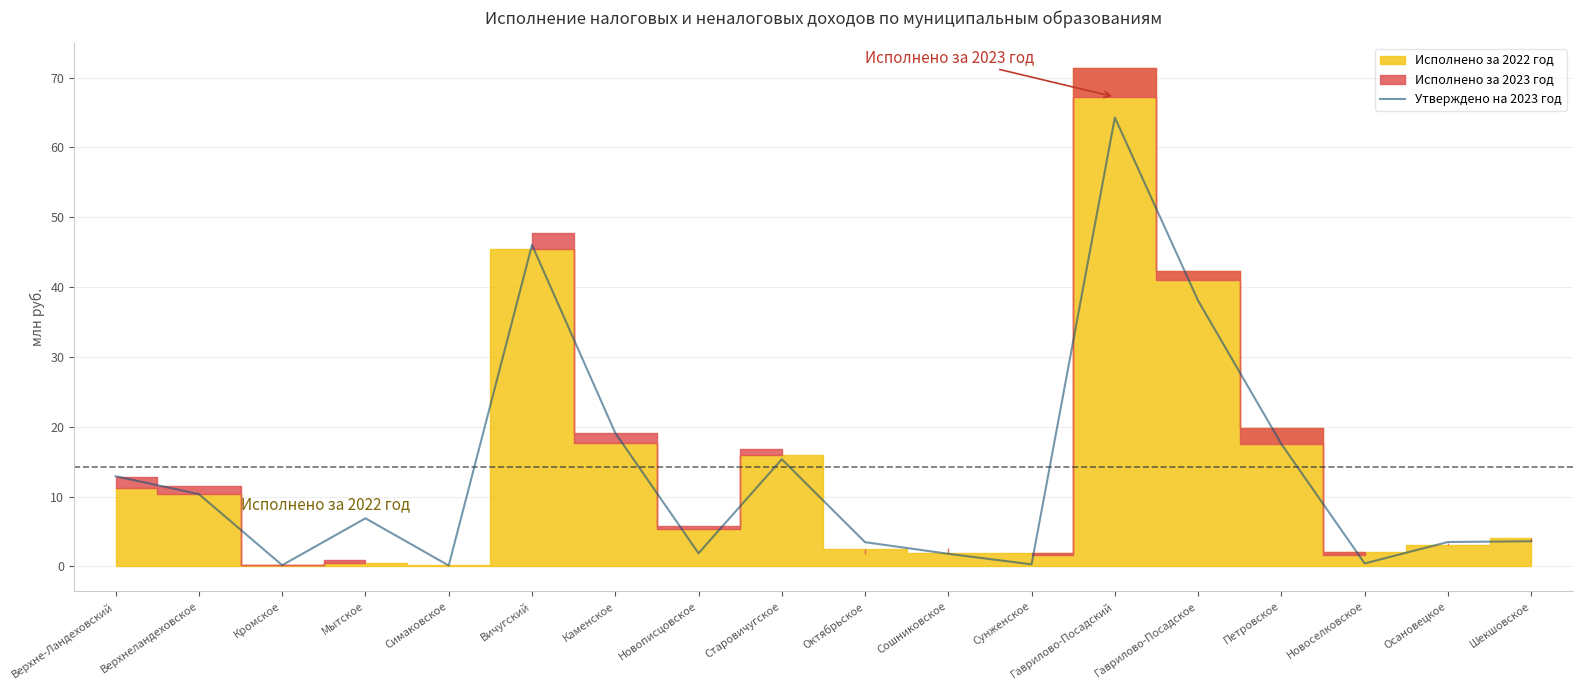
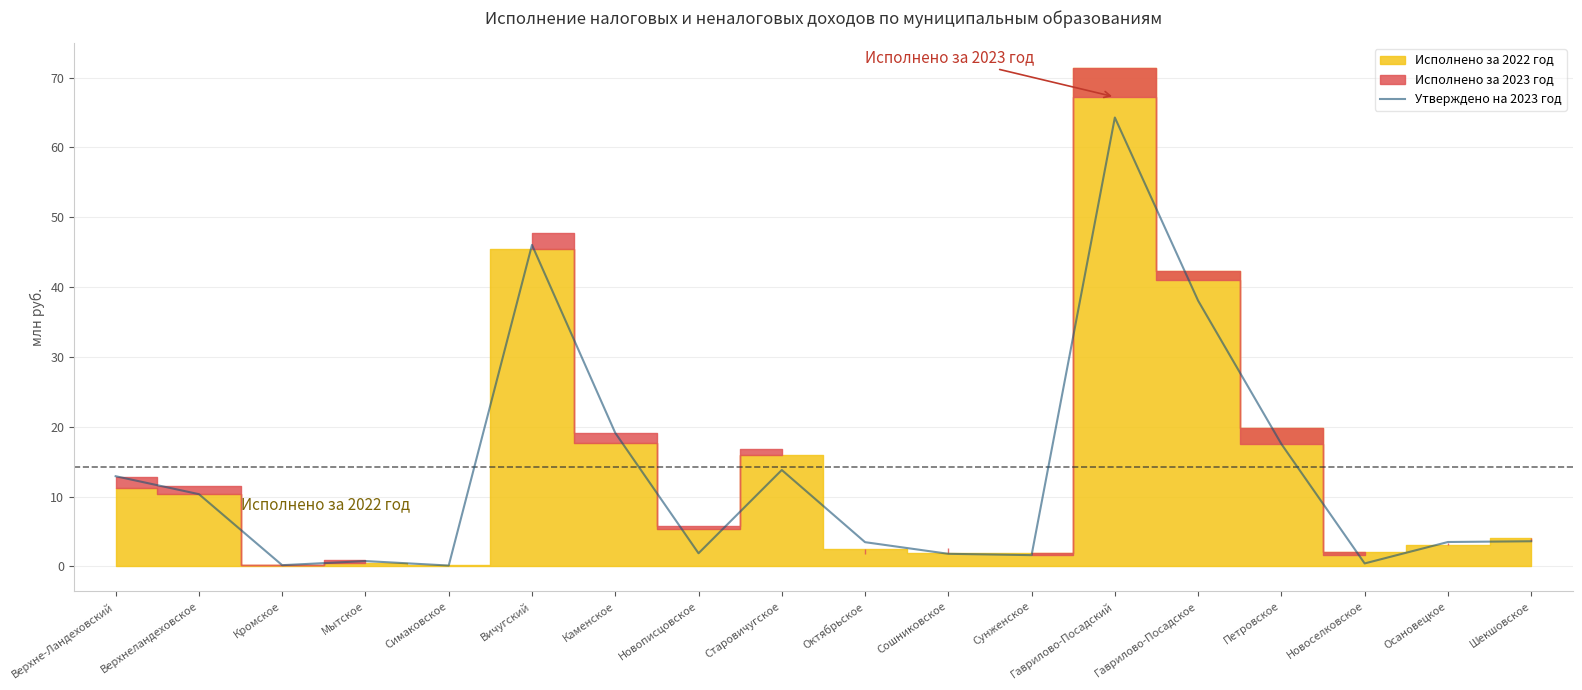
Утверждено на 2023 год, Мытское: 7 -> 1
Утверждено на 2023 год, Старовичугское: 15 -> 14
Утверждено на 2023 год, Сунженское: 0 -> 2
